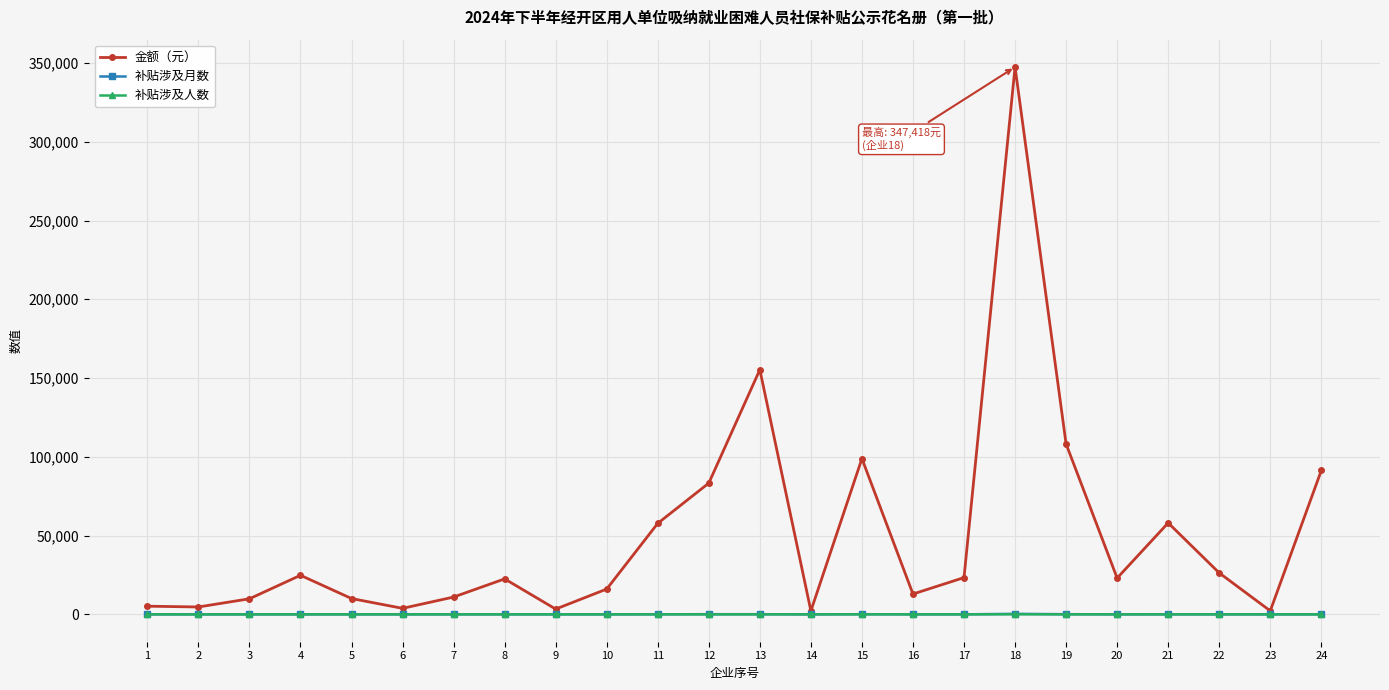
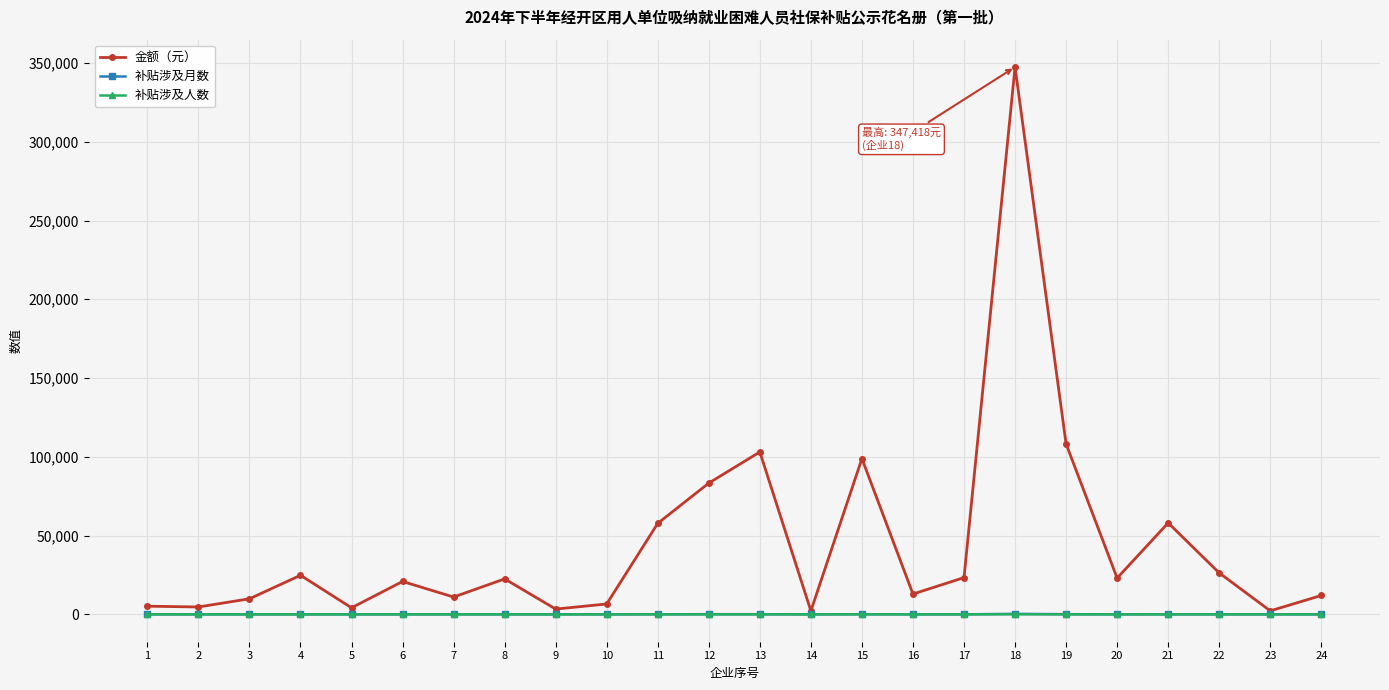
金额（元）, 5: 10,000 -> 4,000
金额（元）, 6: 4,000 -> 21,000
金额（元）, 10: 16,000 -> 7,000
金额（元）, 13: 155,000 -> 103,000
金额（元）, 24: 91,000 -> 12,000
